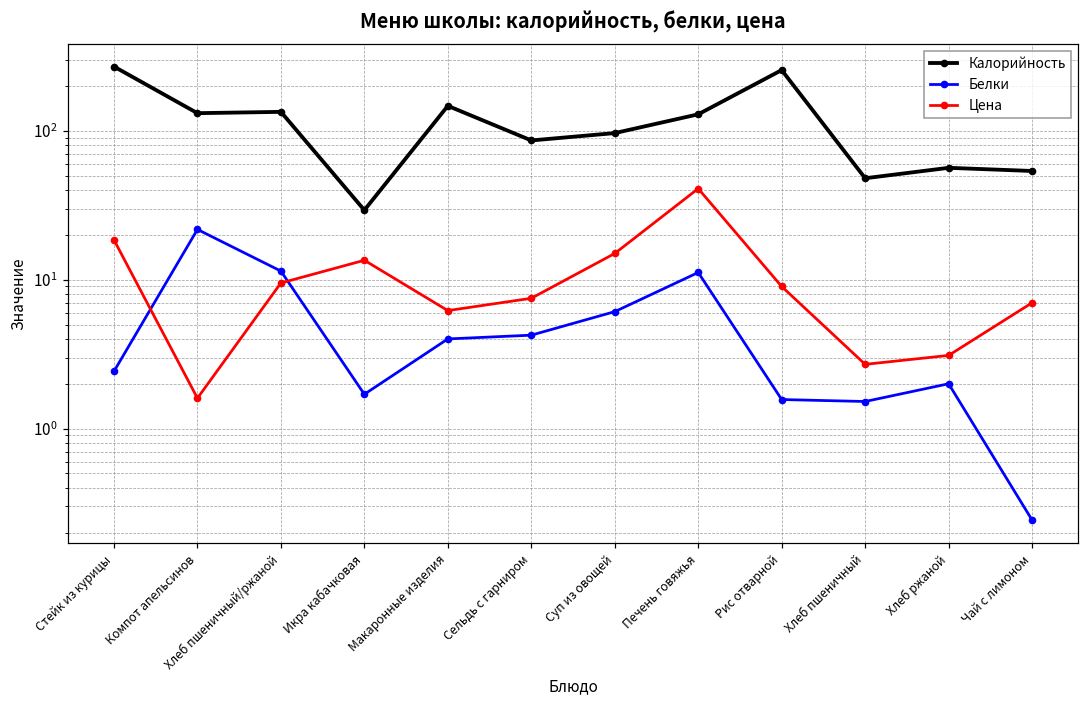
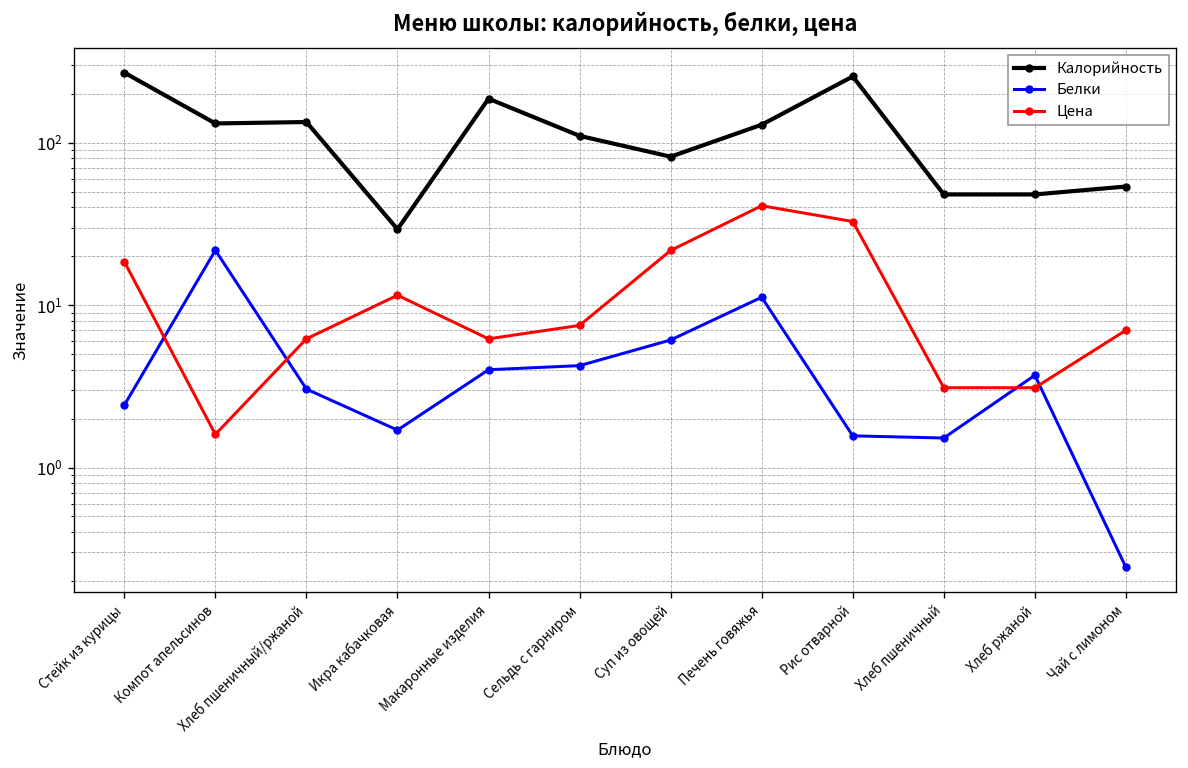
Белки, Хлеб пшеничный/ржаной: 11 -> 3.0
Цена, Хлеб пшеничный/ржаной: 10 -> 6
Цена, Икра кабачковая: 14 -> 12
Калорийность, Макаронные изделия: 150 -> 190
Калорийность, Сельдь с гарниром: 90 -> 110
Калорийность, Суп из овощей: 100 -> 80
Цена, Суп из овощей: 15 -> 22
Цена, Рис отварной: 9 -> 33
Цена, Хлеб пшеничный: 2.7 -> 3.1
Калорийность, Хлеб ржаной: 56 -> 48
Белки, Хлеб ржаной: 2.0 -> 3.7
